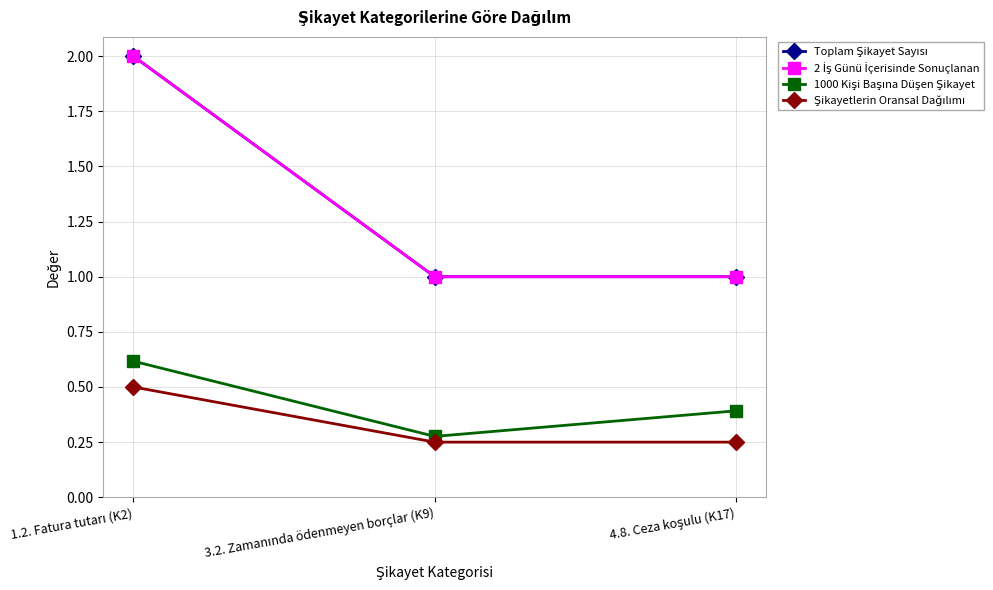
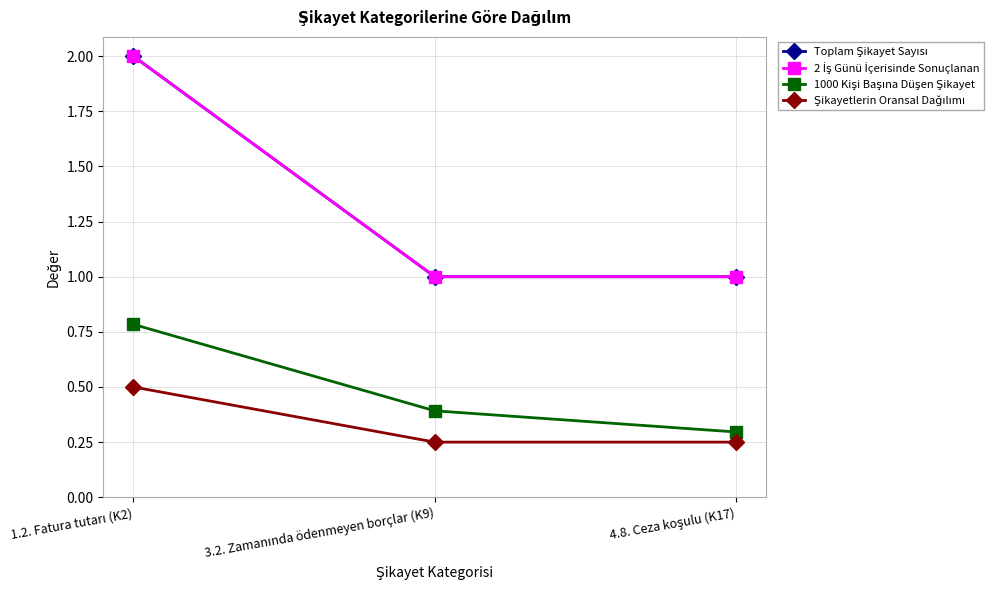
1000 Kişi Başına Düşen Şikayet, 1.2. Fatura tutarı (K2): 0.62 -> 0.78
1000 Kişi Başına Düşen Şikayet, 3.2. Zamanında ödenmeyen borçlar (K9): 0.28 -> 0.39
1000 Kişi Başına Düşen Şikayet, 4.8. Ceza koşulu (K17): 0.39 -> 0.30
